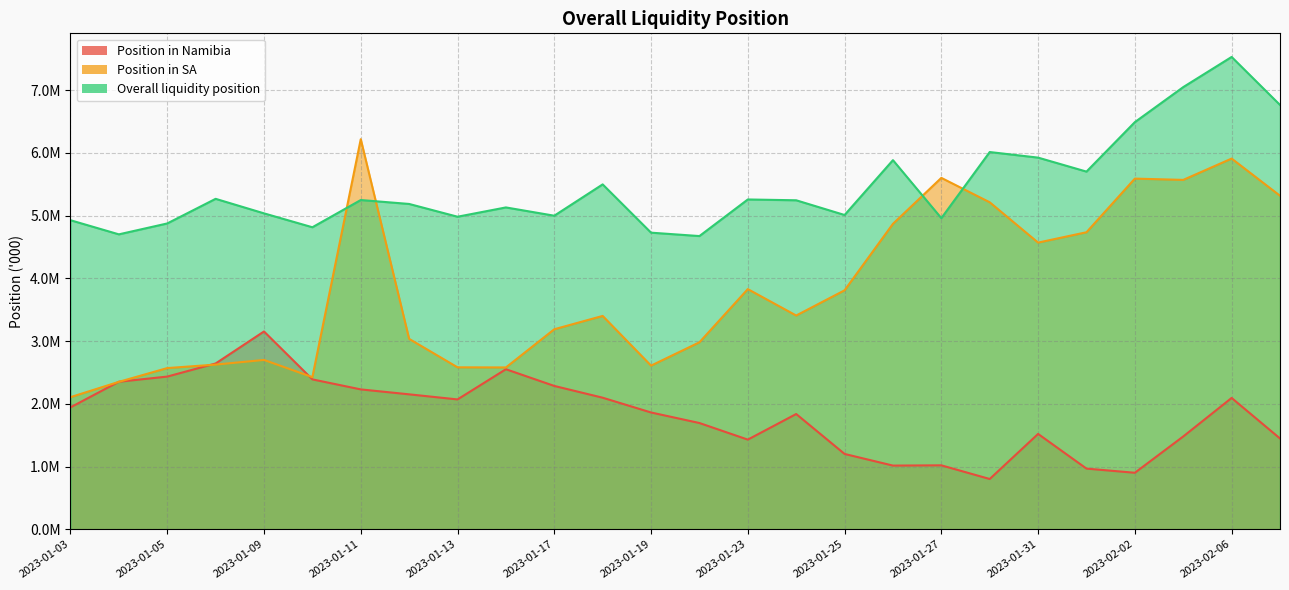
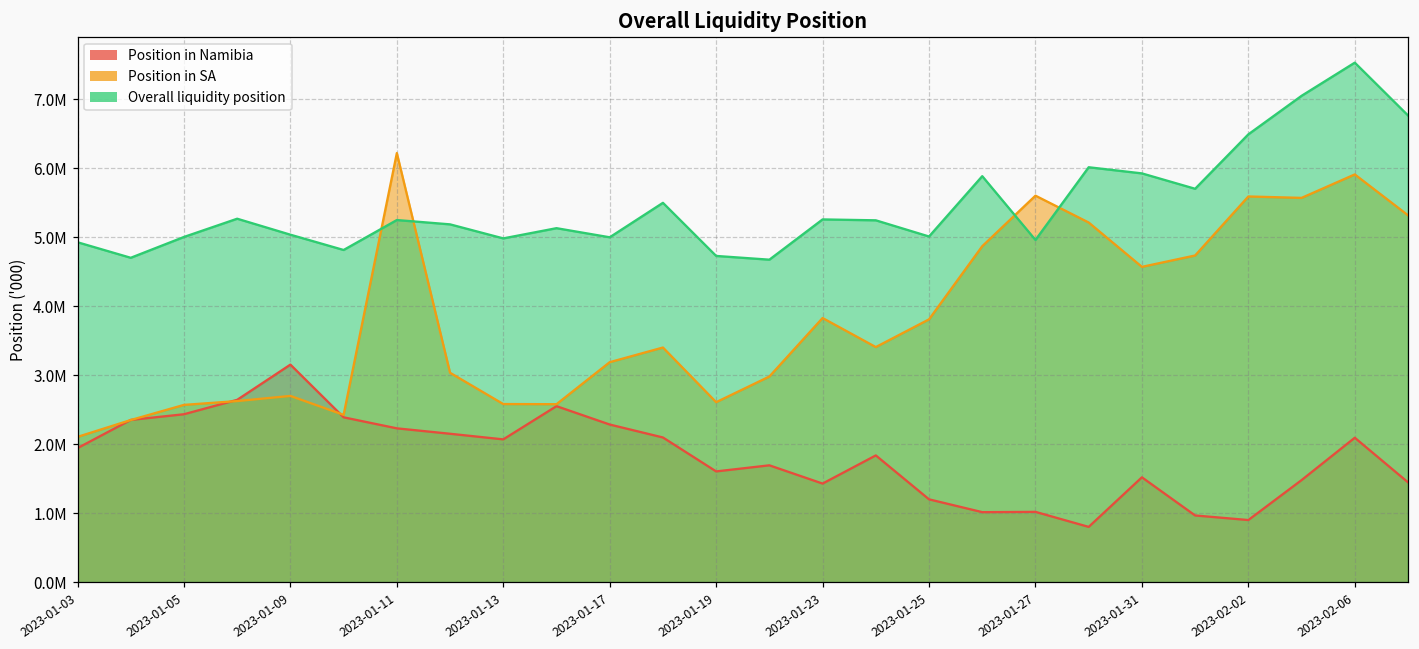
Overall liquidity position, 2023-01-05: 4900000 -> 5000000
Position in Namibia, 2023-01-19: 1900000 -> 1600000
